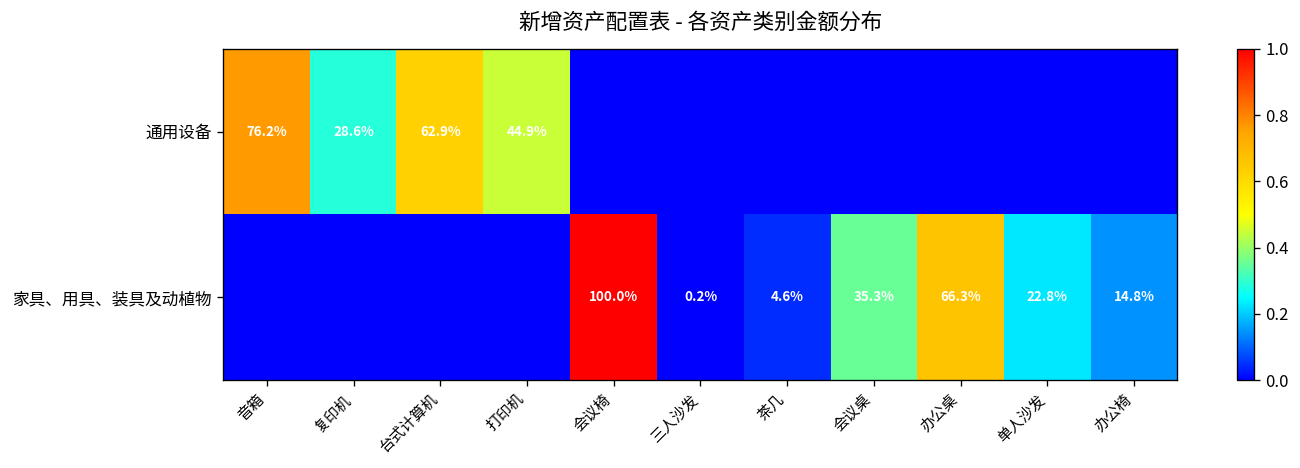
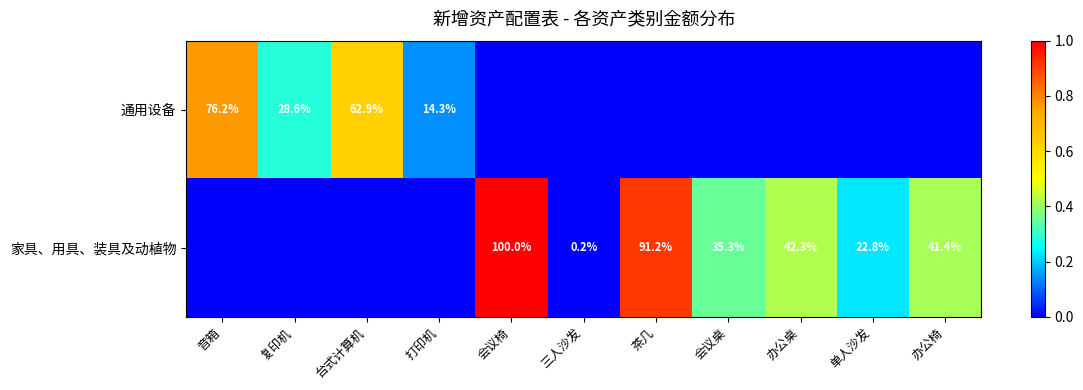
通用设备, 打印机: 44.9% -> 14.3%
家具、用具、装具及动植物, 茶几: 4.6% -> 91.2%
家具、用具、装具及动植物, 办公桌: 66.3% -> 42.3%
家具、用具、装具及动植物, 办公椅: 14.8% -> 41.4%
